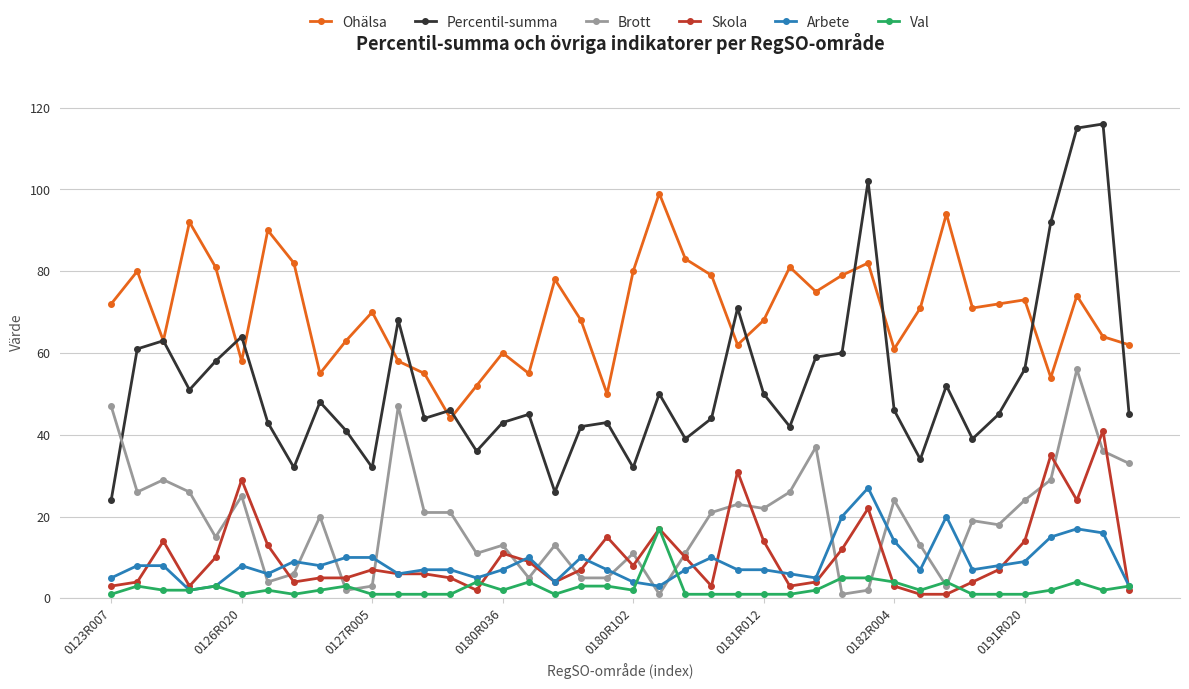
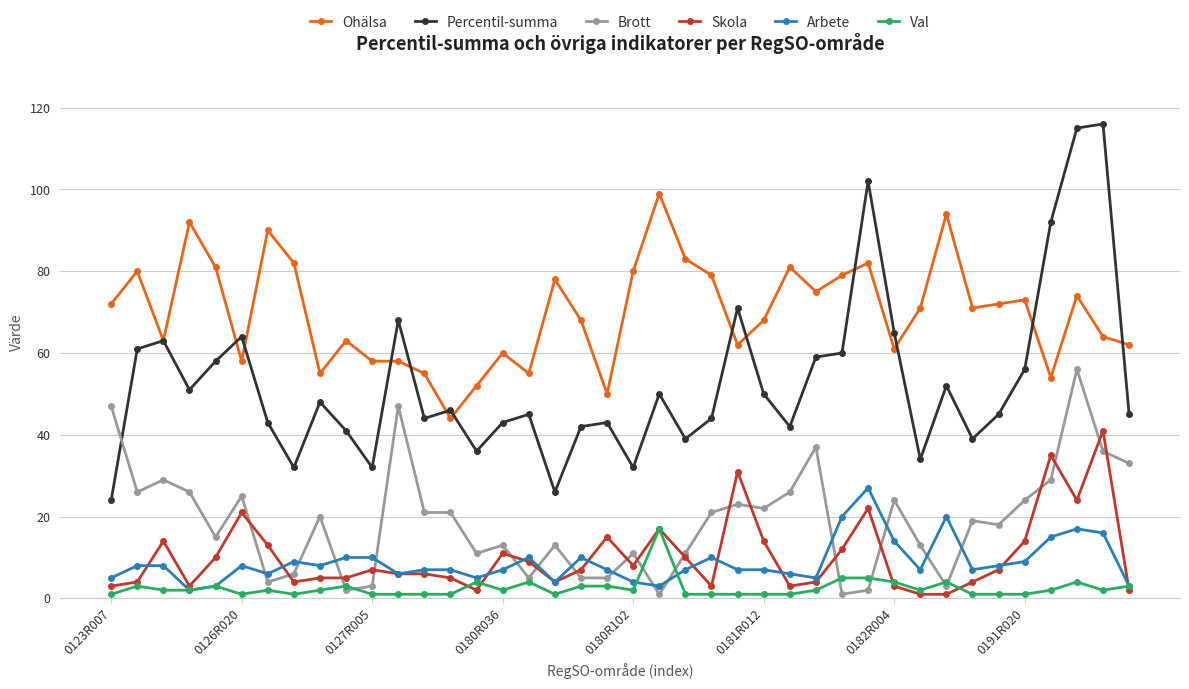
Skola, 0126R020: 29 -> 21
Ohälsa, 0127R005: 70 -> 58
Percentil-summa, 0182R004: 46 -> 65
